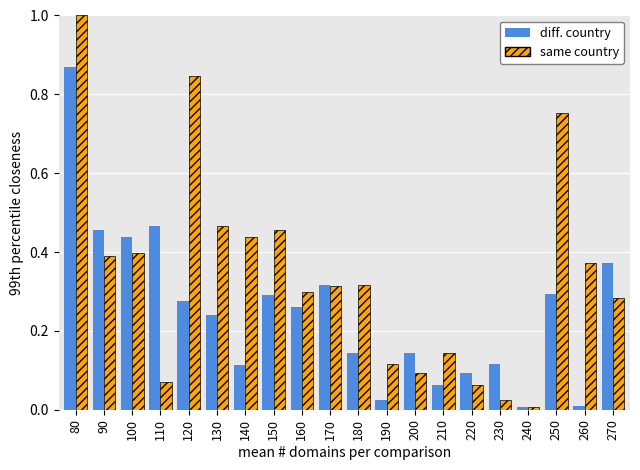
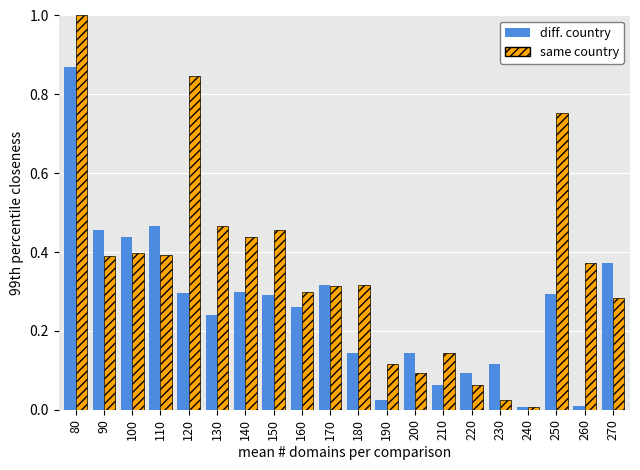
same country, 110: 0.07 -> 0.39
diff. country, 120: 0.27 -> 0.30
diff. country, 140: 0.11 -> 0.30
